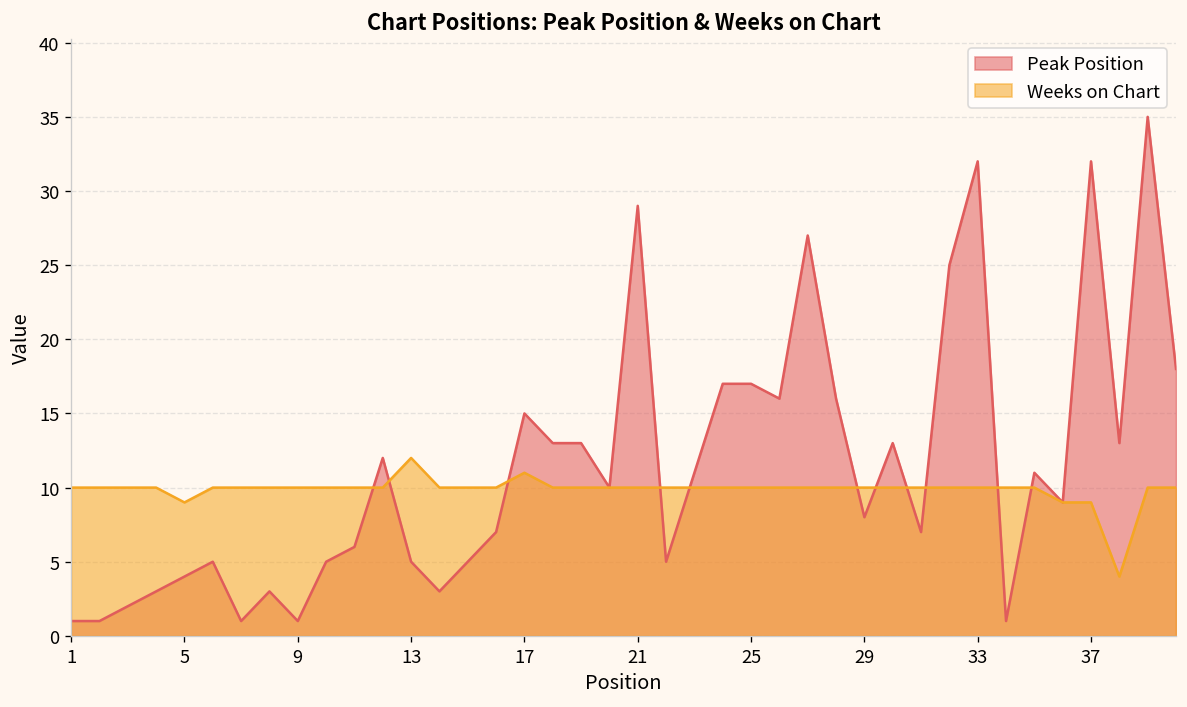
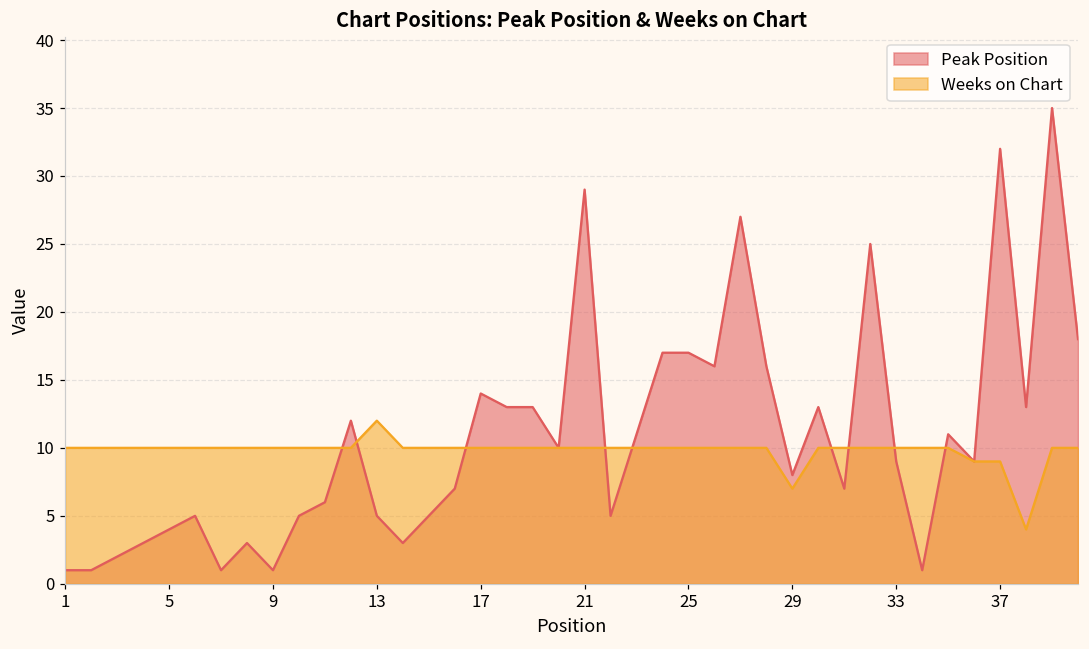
Weeks on Chart, 5: 9 -> 10
Peak Position, 17: 15 -> 14
Weeks on Chart, 17: 11 -> 10
Weeks on Chart, 29: 10 -> 7
Peak Position, 33: 32 -> 9
